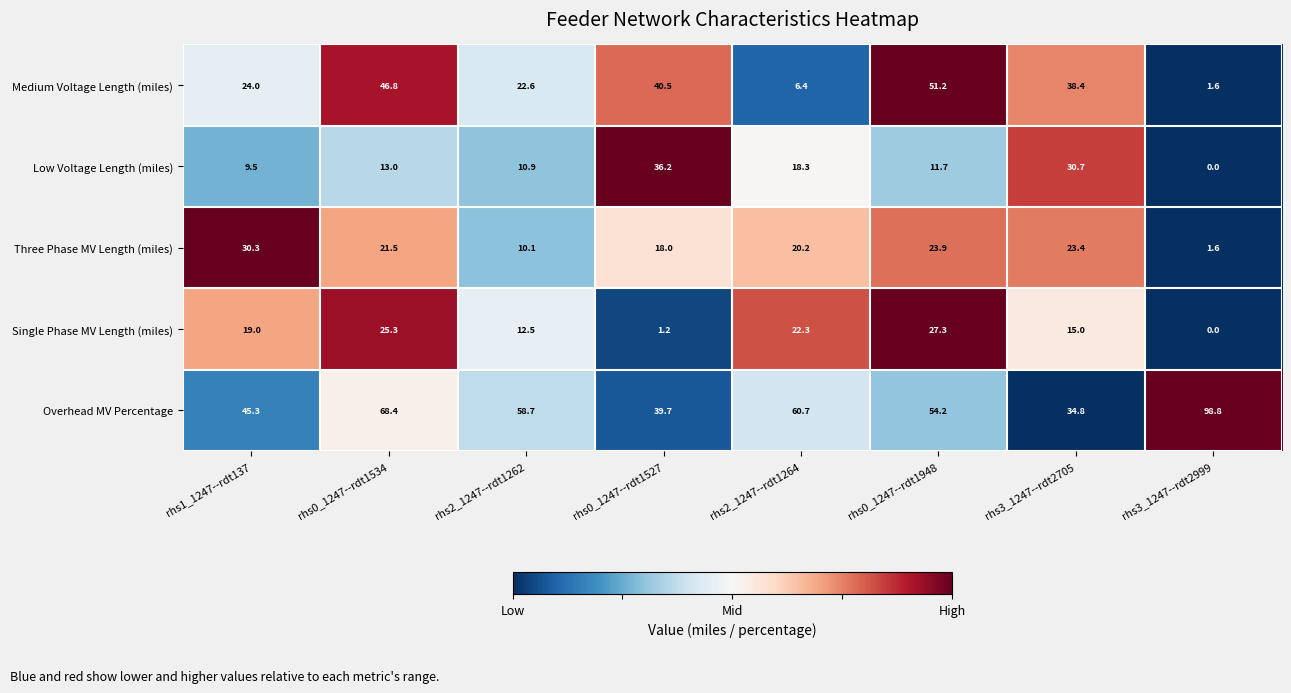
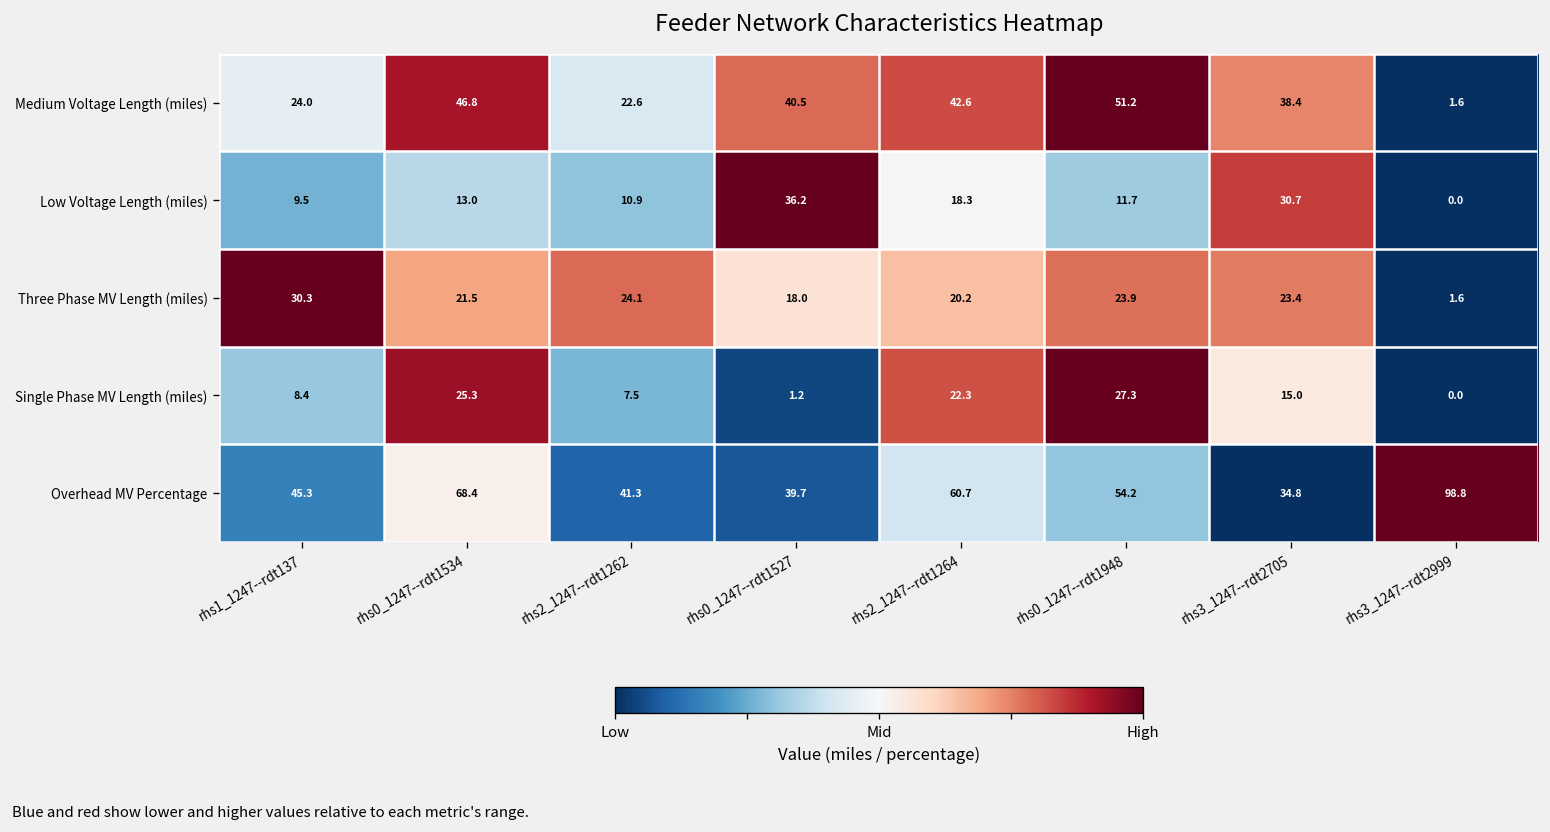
Medium Voltage Length (miles), rhs2_1247--rdt1264: 6.4 -> 42.6
Three Phase MV Length (miles), rhs2_1247--rdt1262: 10.1 -> 24.1
Single Phase MV Length (miles), rhs1_1247--rdt137: 19.0 -> 8.4
Single Phase MV Length (miles), rhs2_1247--rdt1262: 12.5 -> 7.5
Overhead MV Percentage, rhs2_1247--rdt1262: 58.7 -> 41.3
